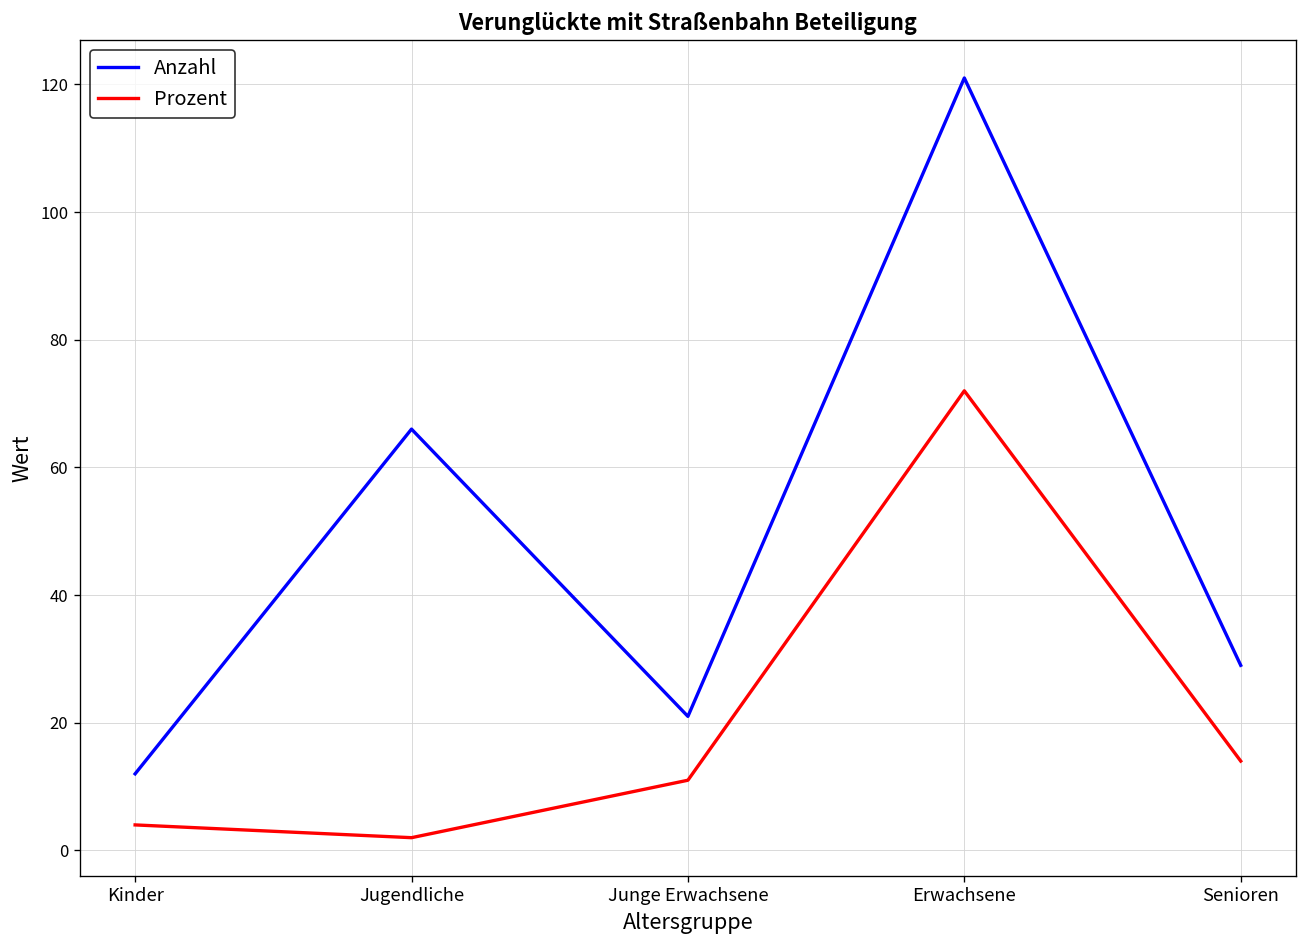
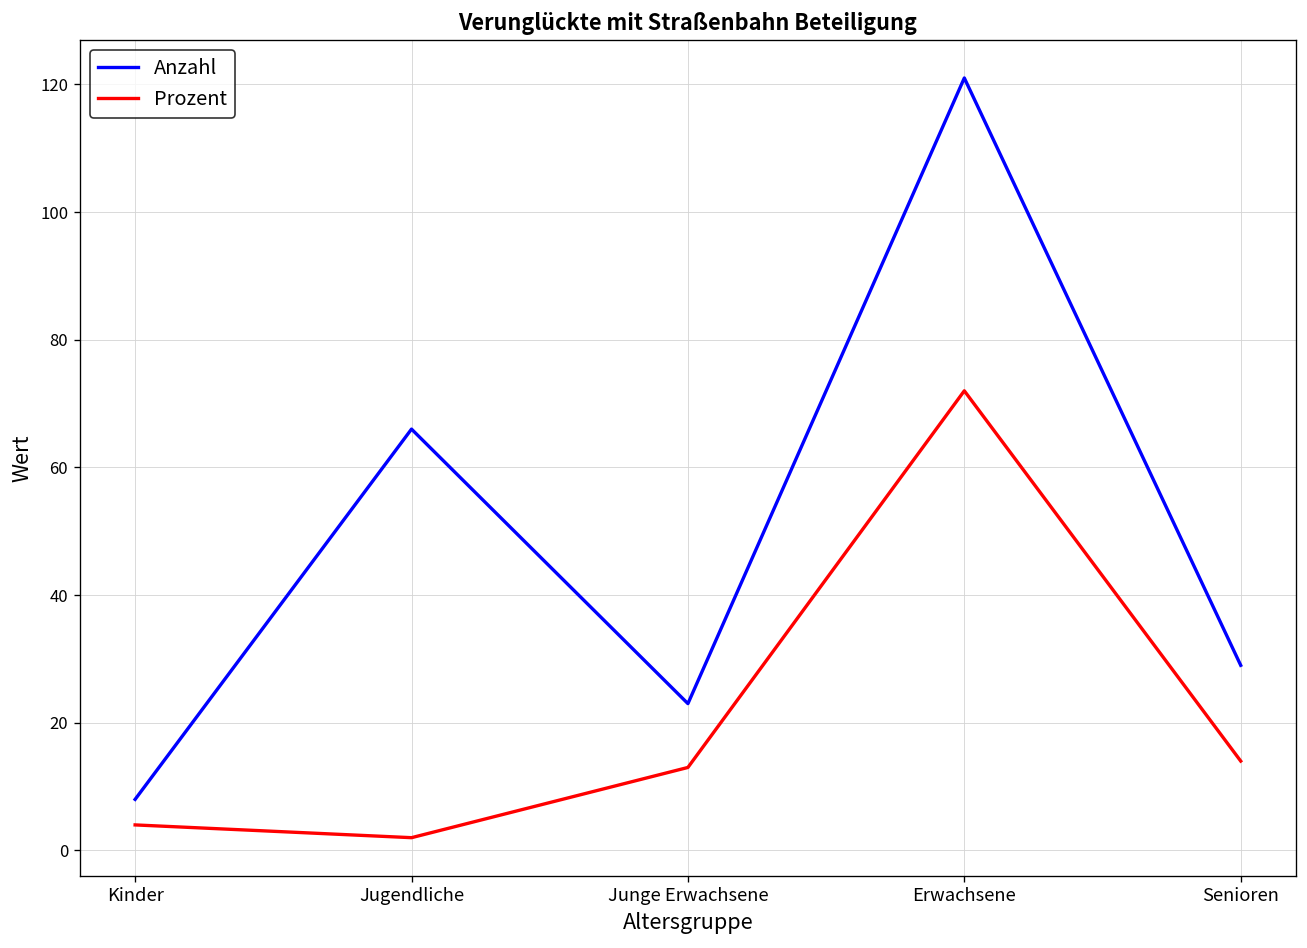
Anzahl, Kinder: 12 -> 8
Anzahl, Junge Erwachsene: 21 -> 23
Prozent, Junge Erwachsene: 11 -> 13
